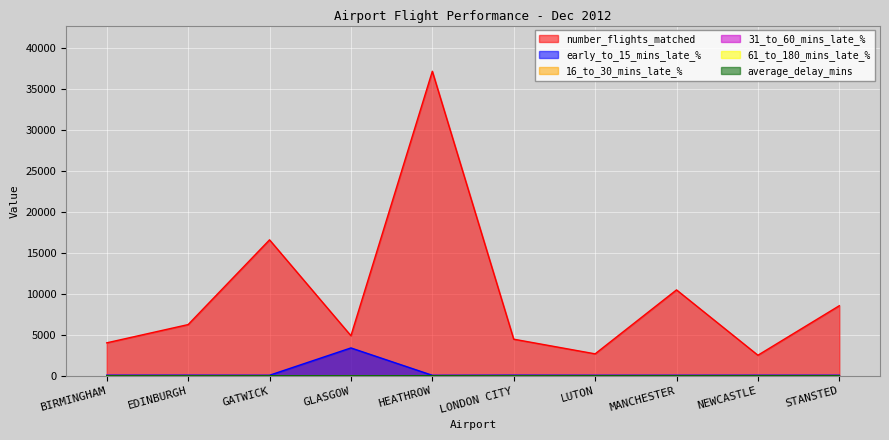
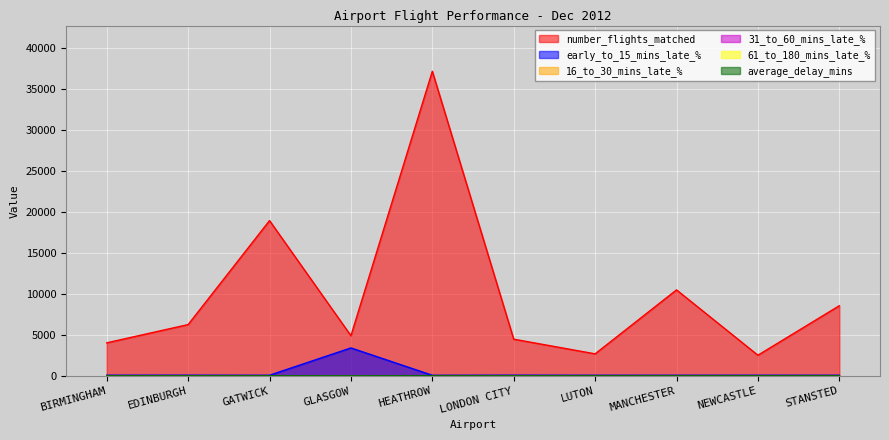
number_flights_matched, GATWICK: 17000 -> 19000
